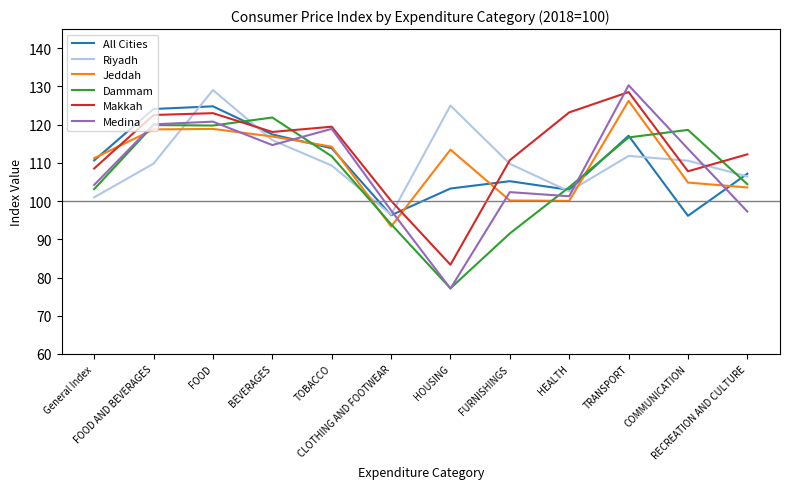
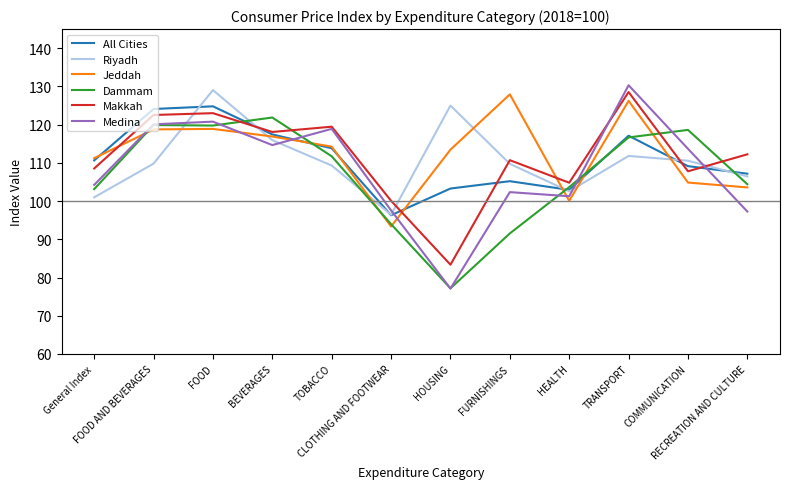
Jeddah, FURNISHINGS: 100 -> 128
Makkah, HEALTH: 123 -> 105
All Cities, COMMUNICATION: 96 -> 109
